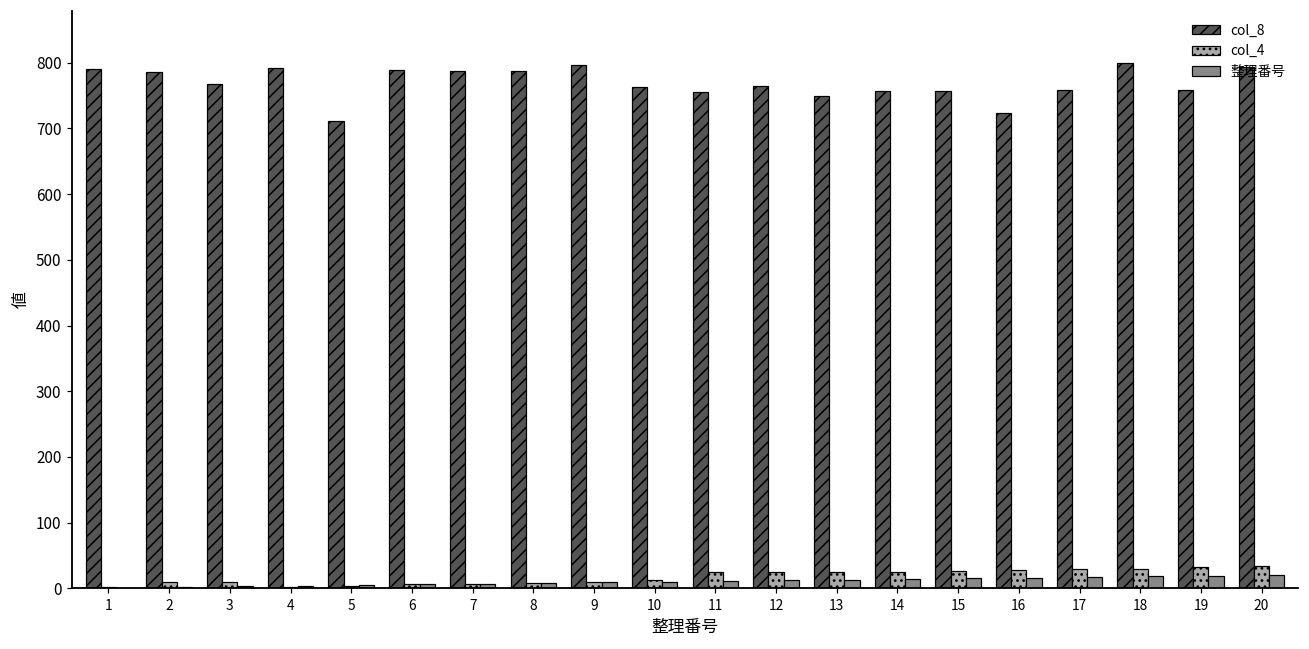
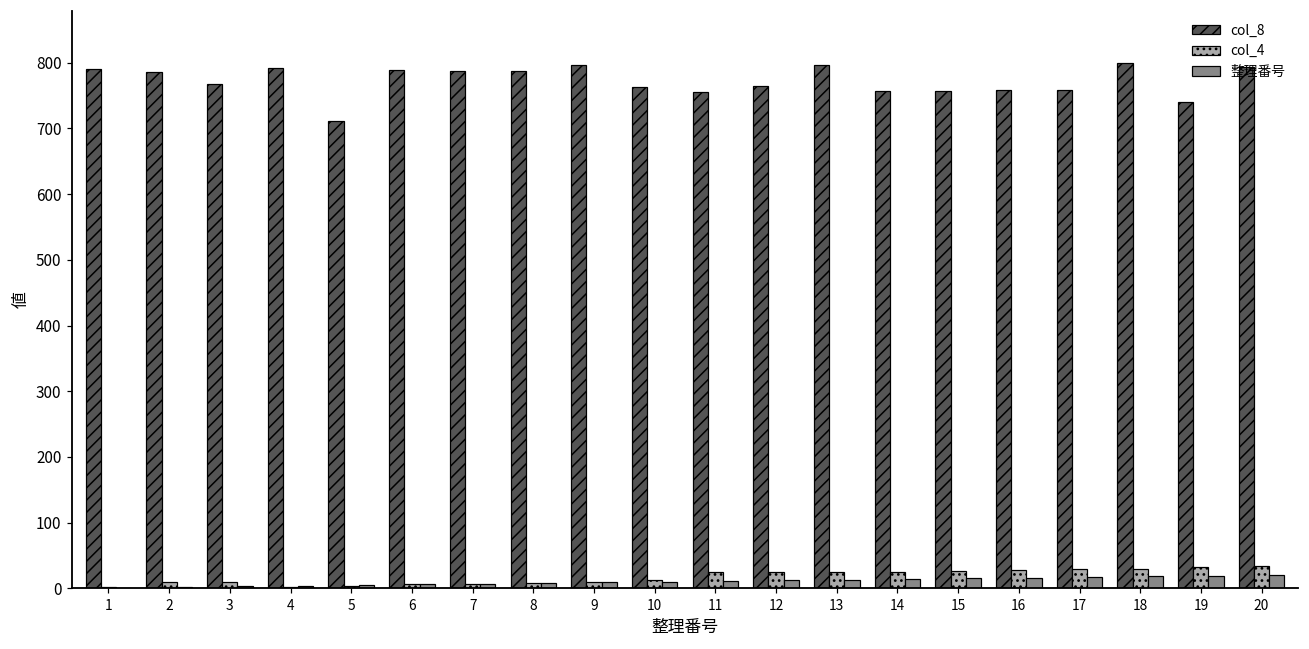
col_8, 13: 750 -> 800
col_8, 16: 720 -> 760
col_8, 19: 760 -> 740
